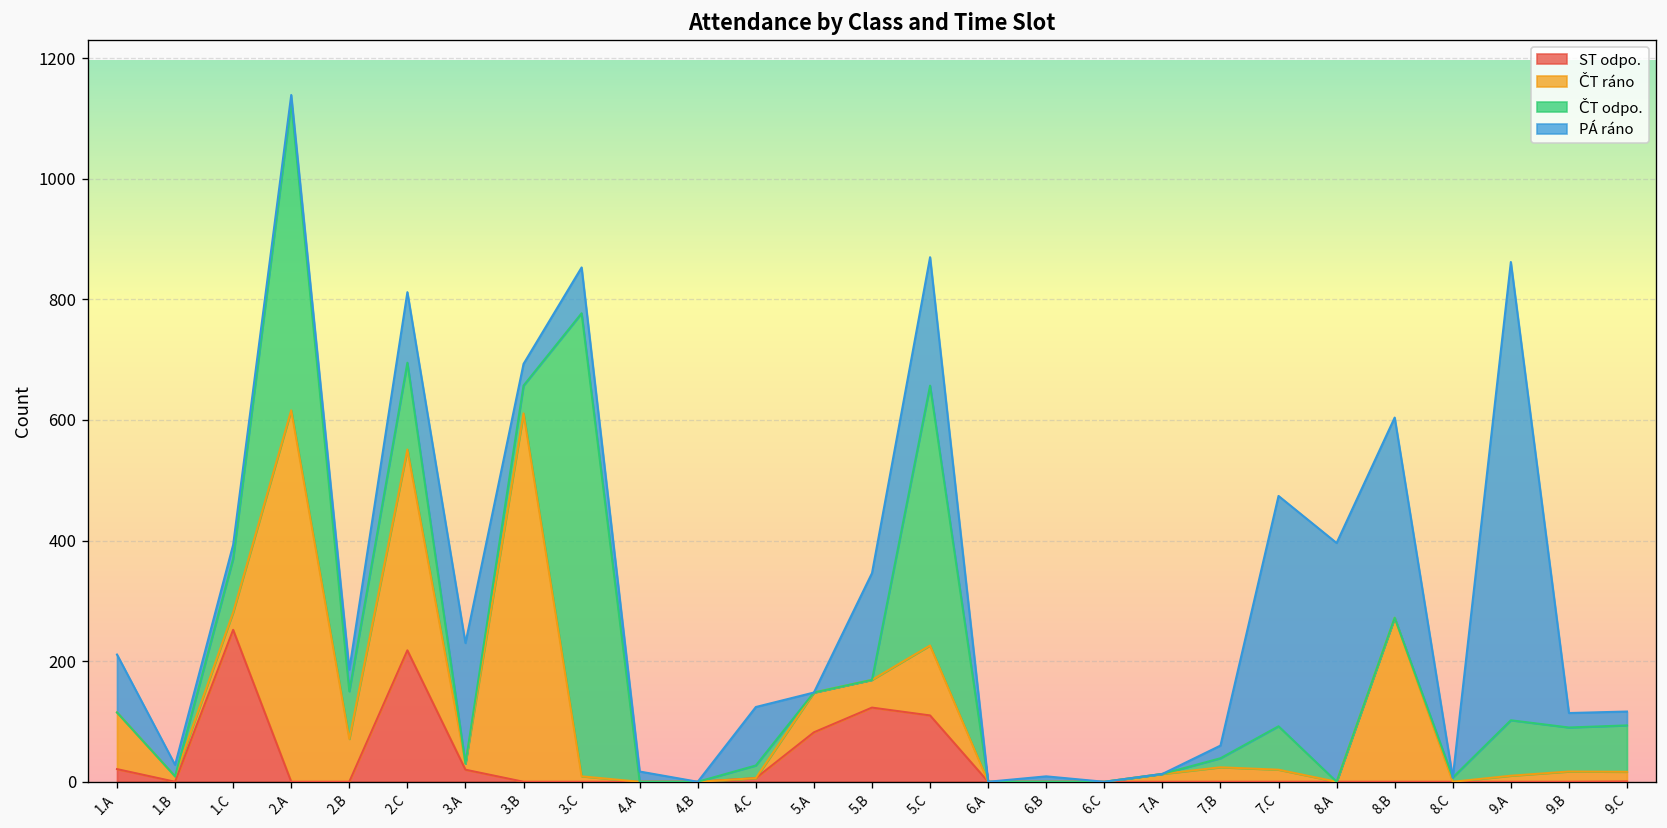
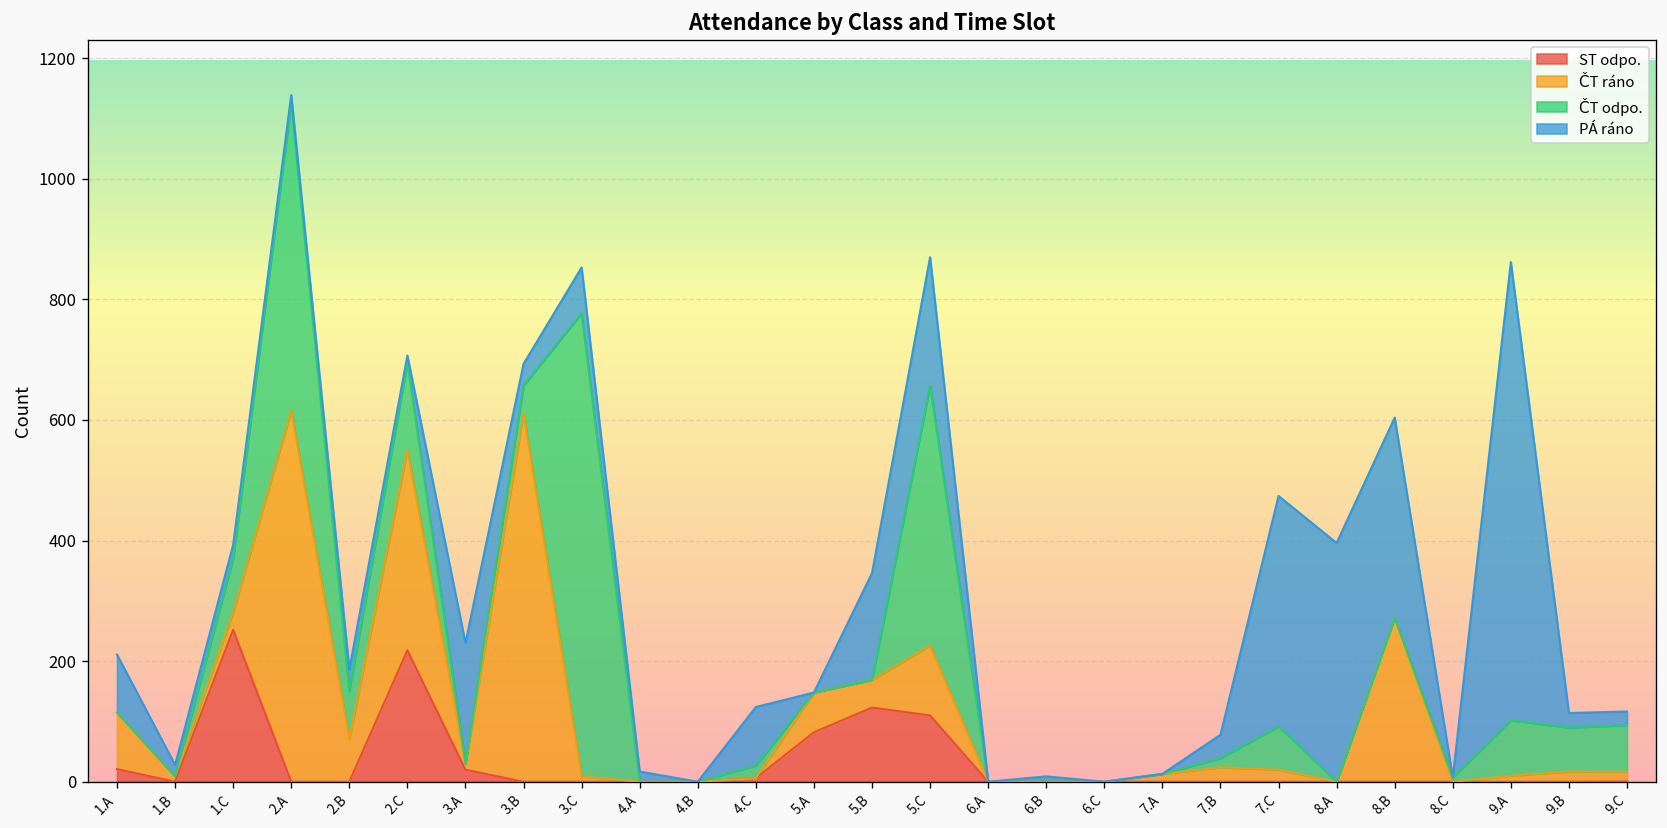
PÁ ráno, 2.C: 120 -> 10
PÁ ráno, 7.B: 20 -> 40
